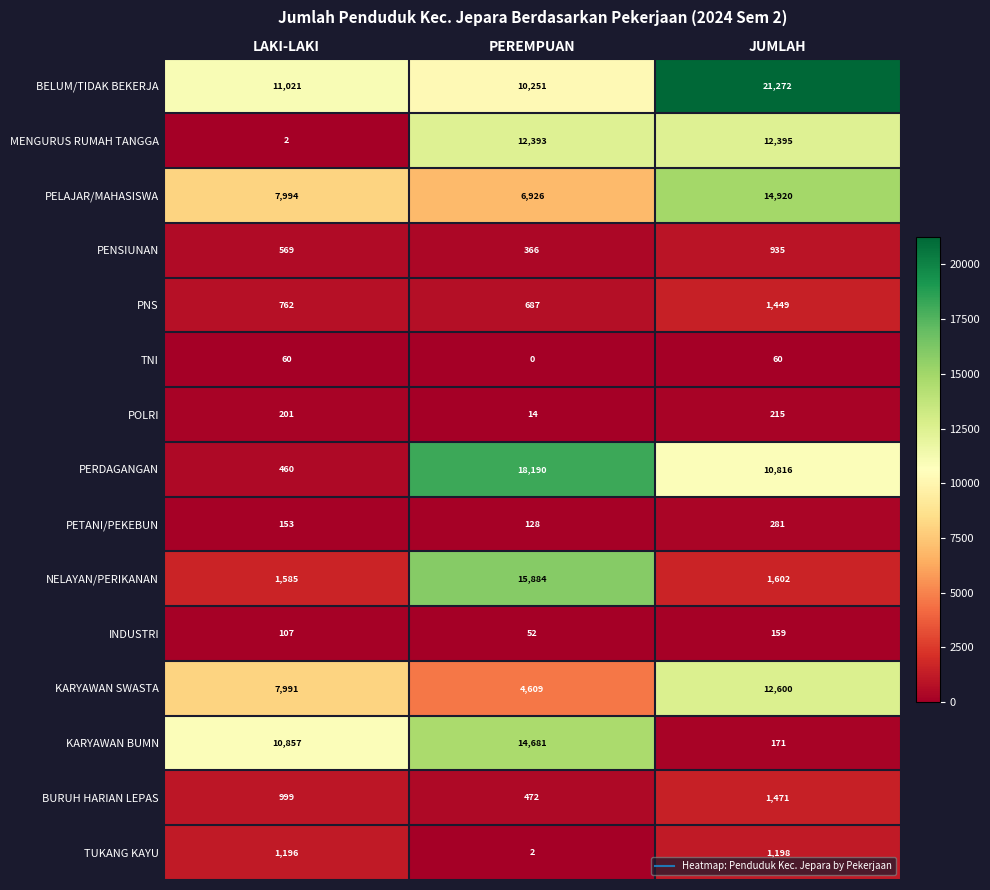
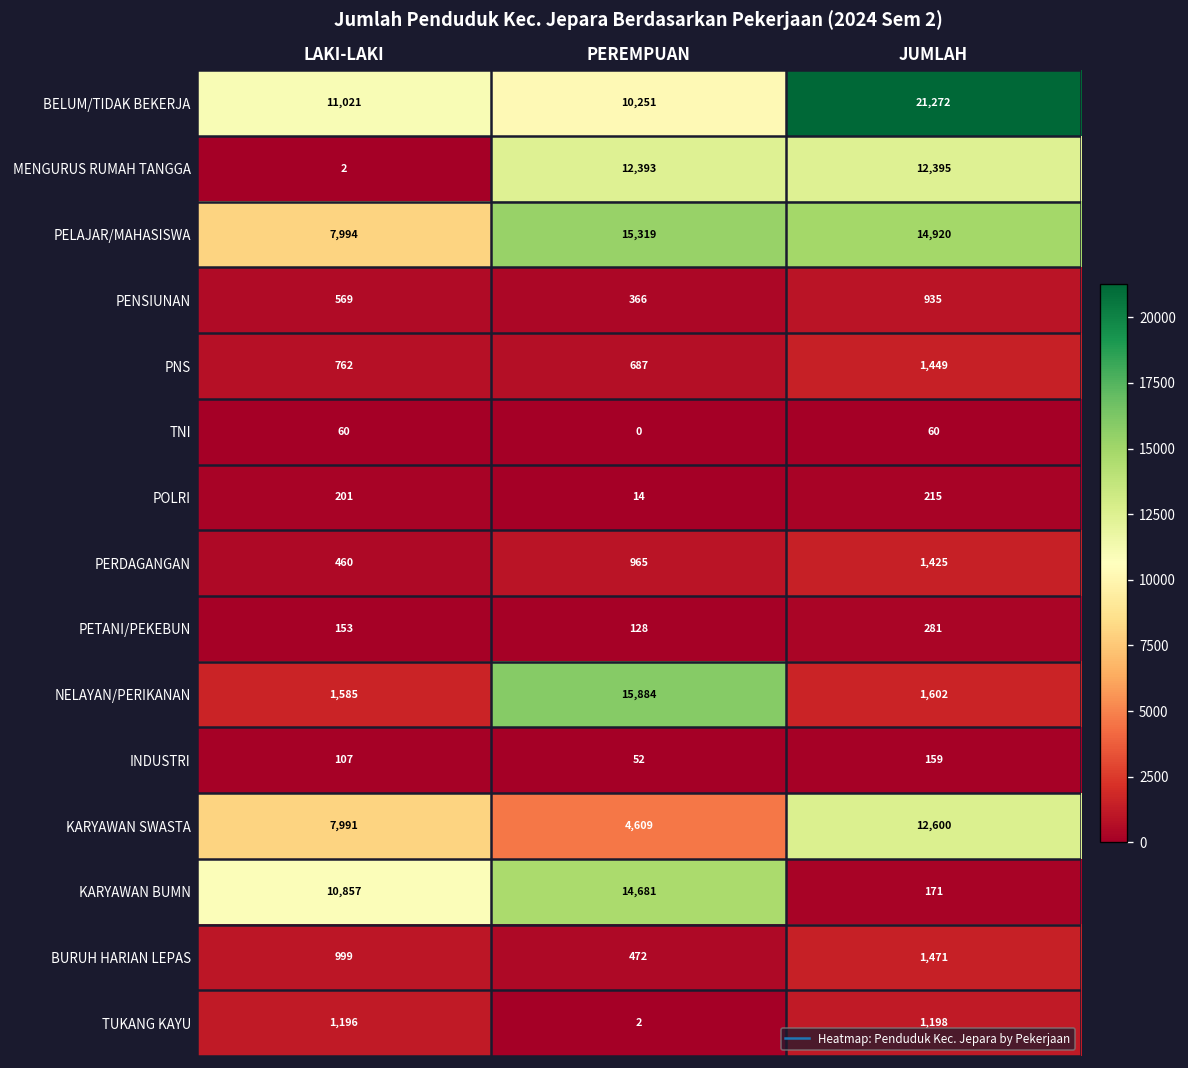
PELAJAR/MAHASISWA, PEREMPUAN: 6,926 -> 15,319
PERDAGANGAN, PEREMPUAN: 18,190 -> 965
PERDAGANGAN, JUMLAH: 10,816 -> 1,425
